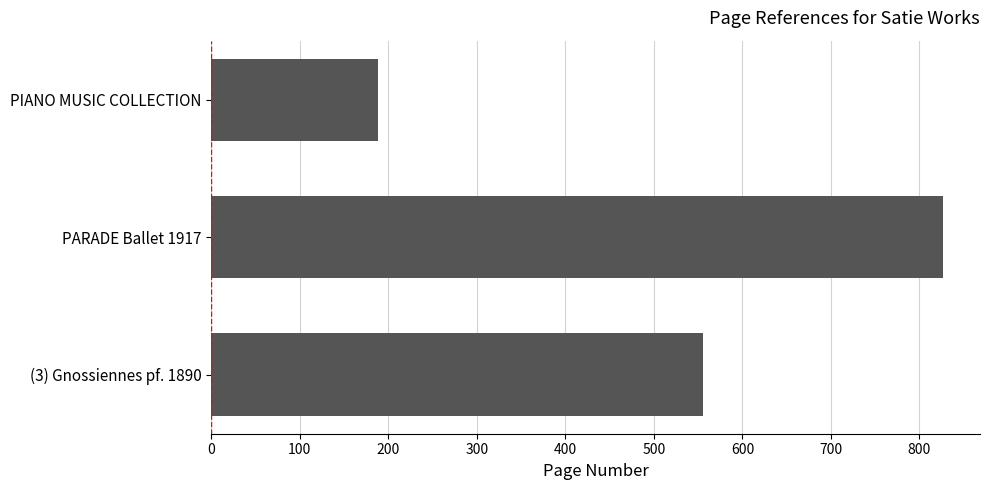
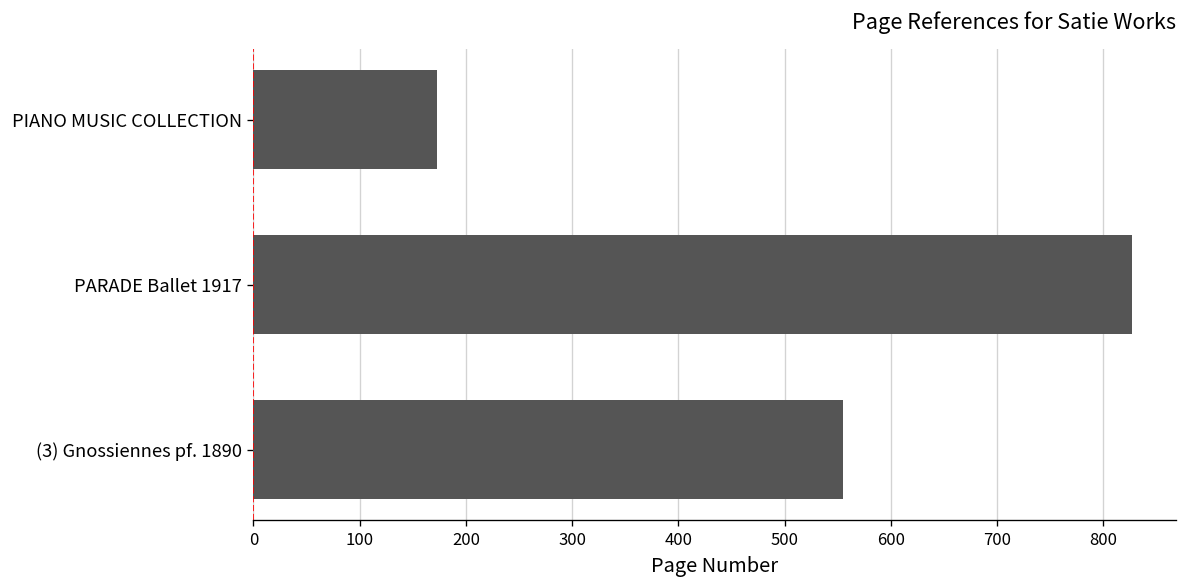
PIANO MUSIC COLLECTION: 190 -> 170
